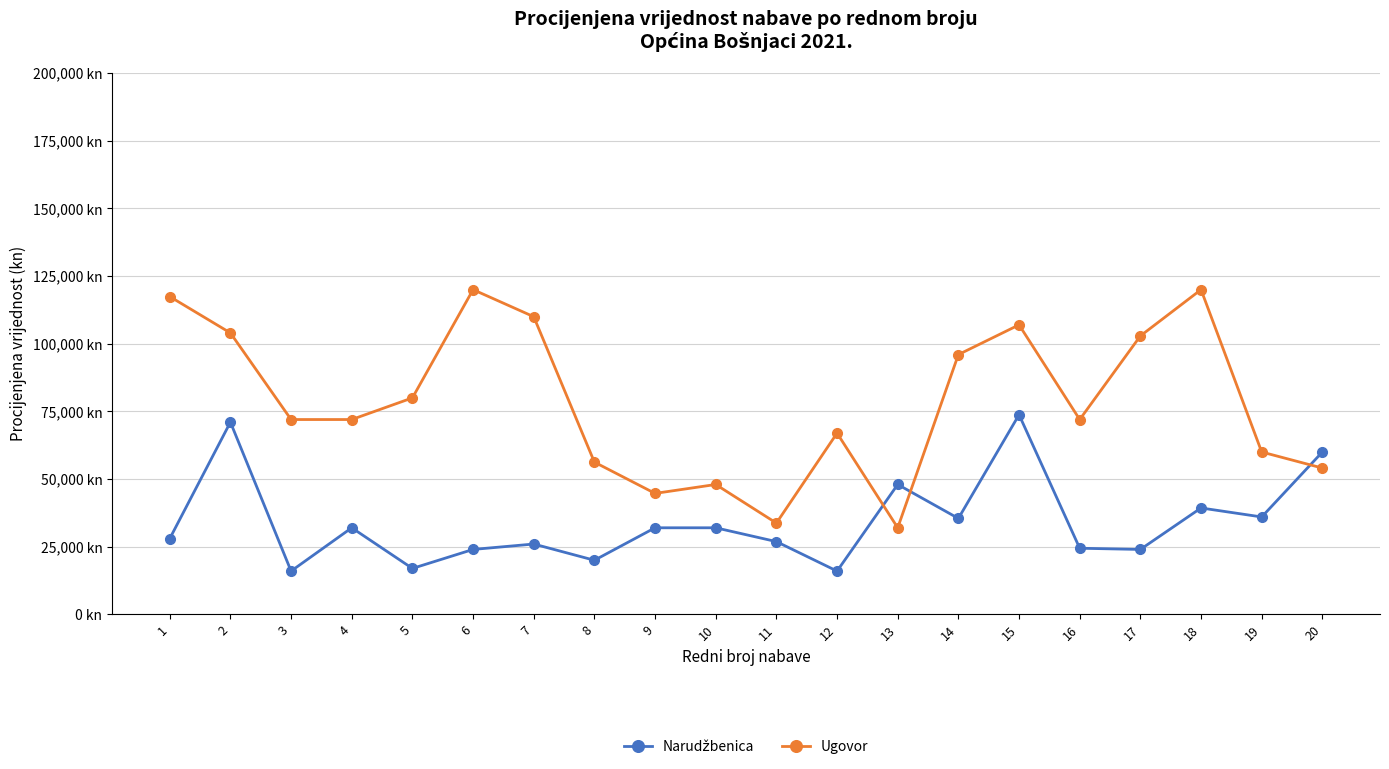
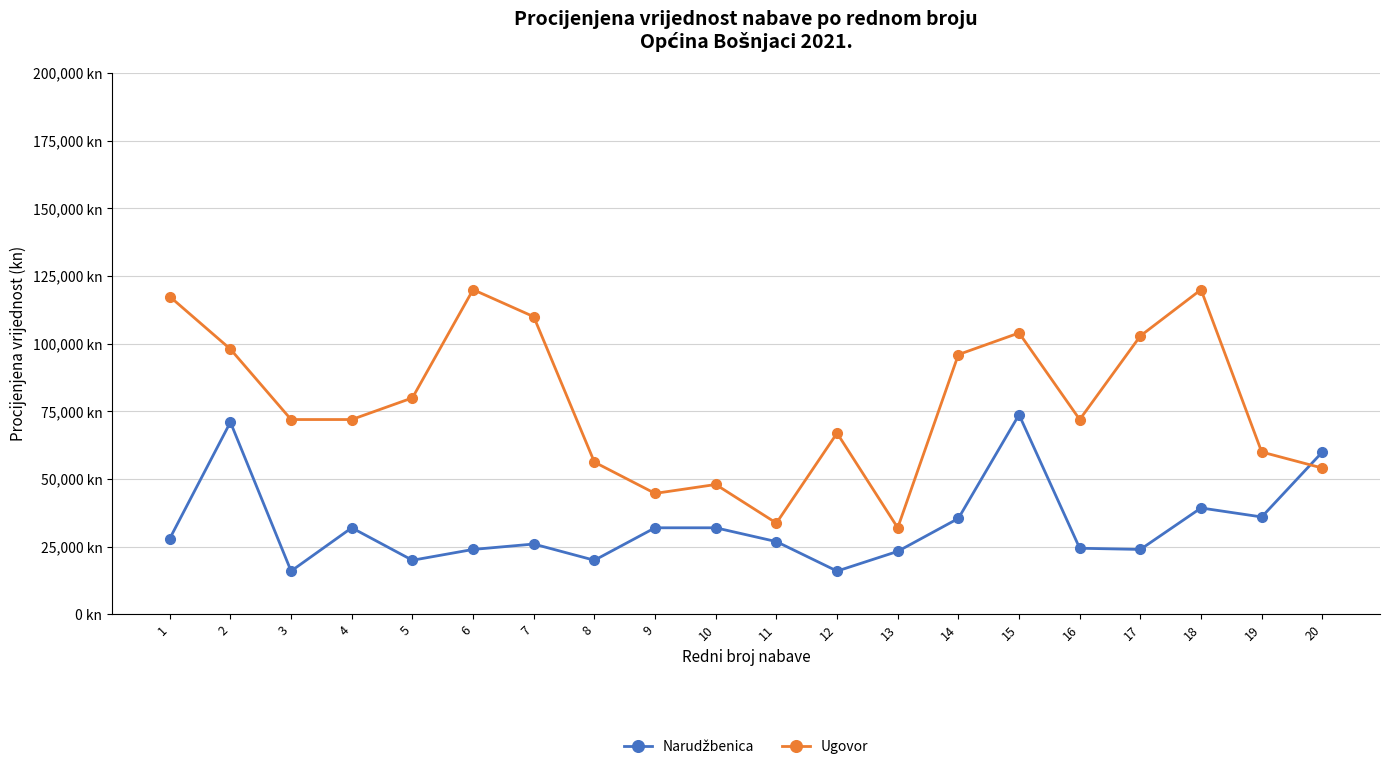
Ugovor, 2: 104,000 kn -> 98,000 kn
Narudžbenica, 5: 17,000 kn -> 20,000 kn
Narudžbenica, 13: 48,000 kn -> 23,000 kn
Ugovor, 15: 107,000 kn -> 104,000 kn
